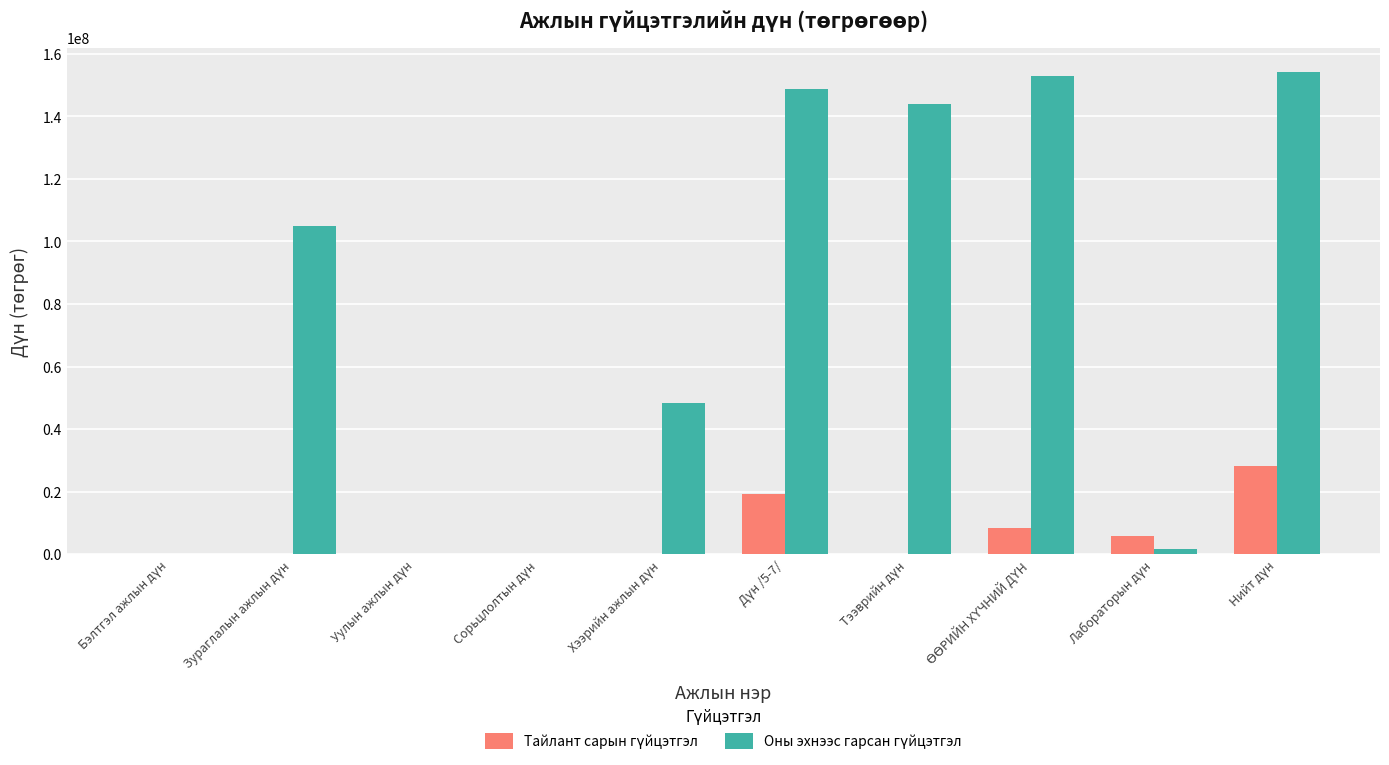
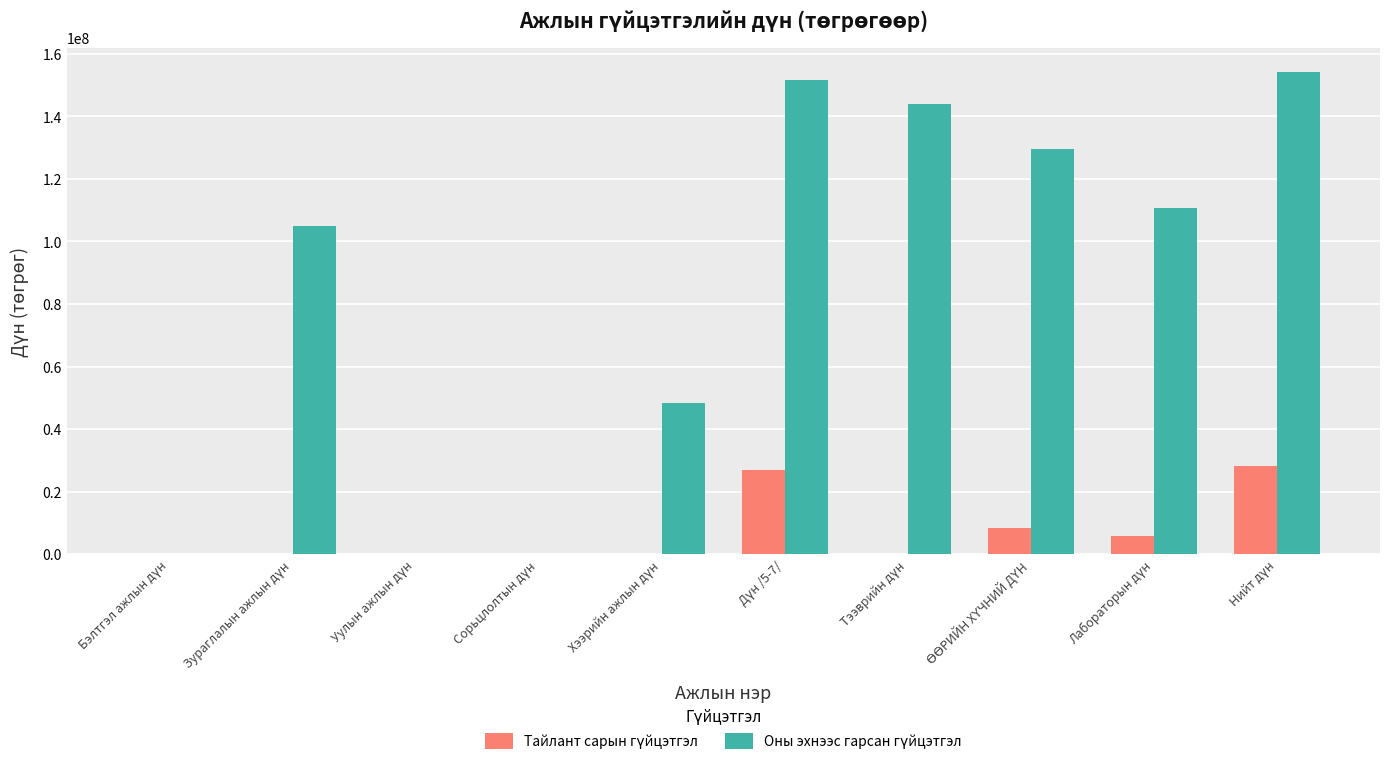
Тайлант сарын гүйцэтгэл, Дүн /5-7/: 19000000 -> 27000000
Оны эхнээс гарсан гүйцэтгэл, Дүн /5-7/: 149000000 -> 152000000
Оны эхнээс гарсан гүйцэтгэл, ӨӨРИЙН ХҮЧНИЙ ДҮН: 153000000 -> 129000000
Оны эхнээс гарсан гүйцэтгэл, Лабораторын дүн: 2000000 -> 111000000
